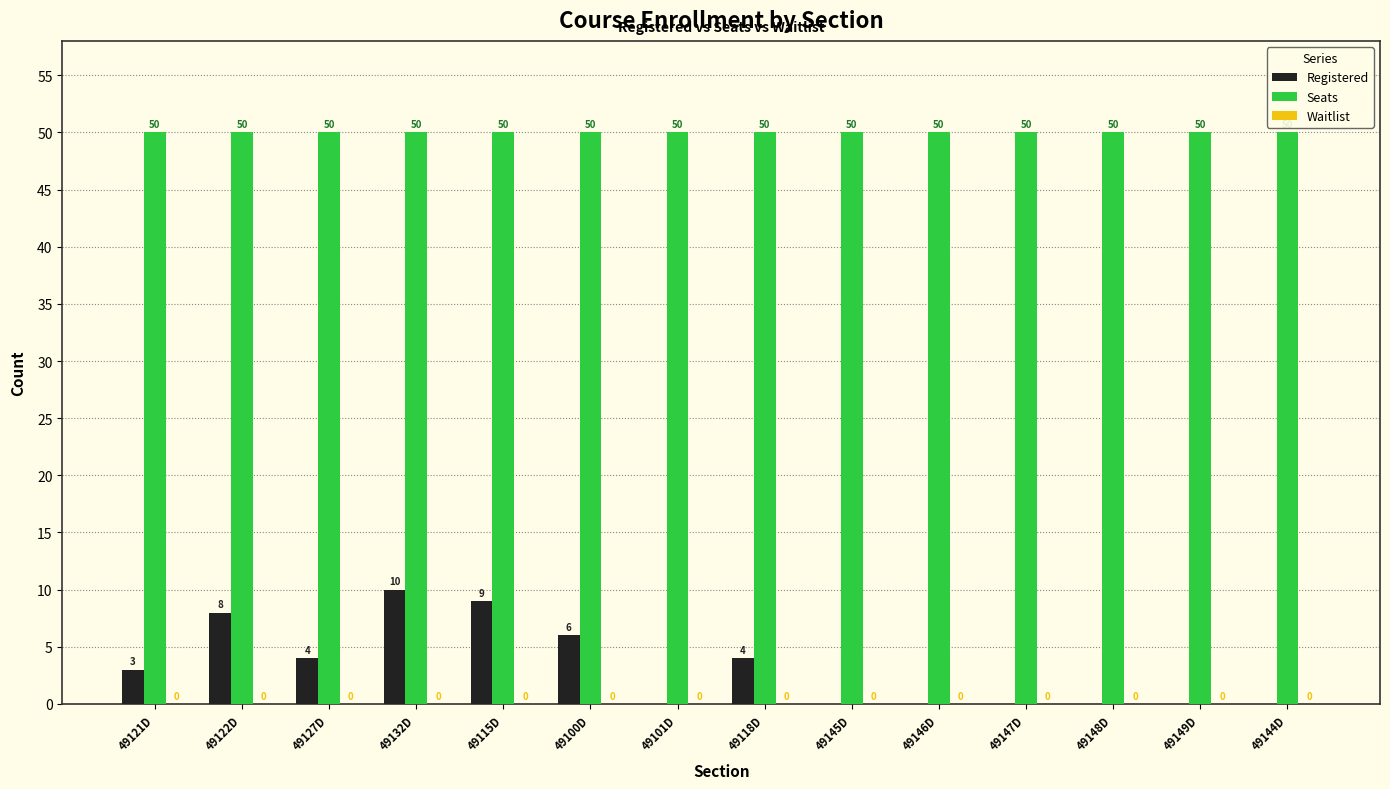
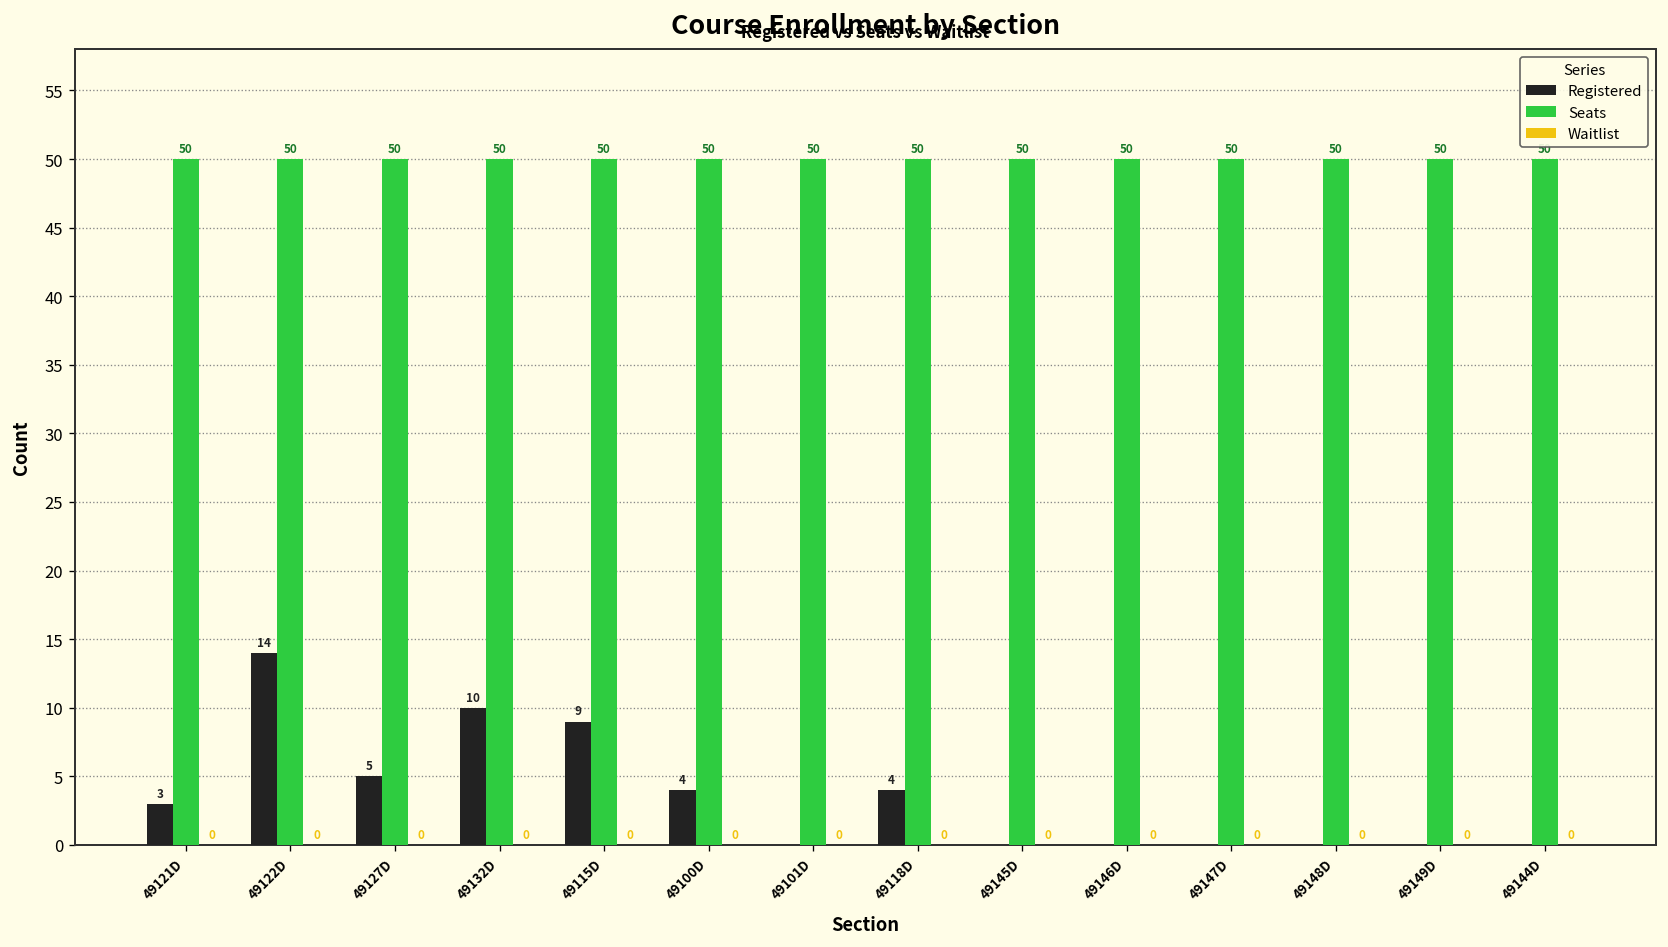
Registered, 49122D: 8 -> 14
Registered, 49127D: 4 -> 5
Registered, 49100D: 6 -> 4
